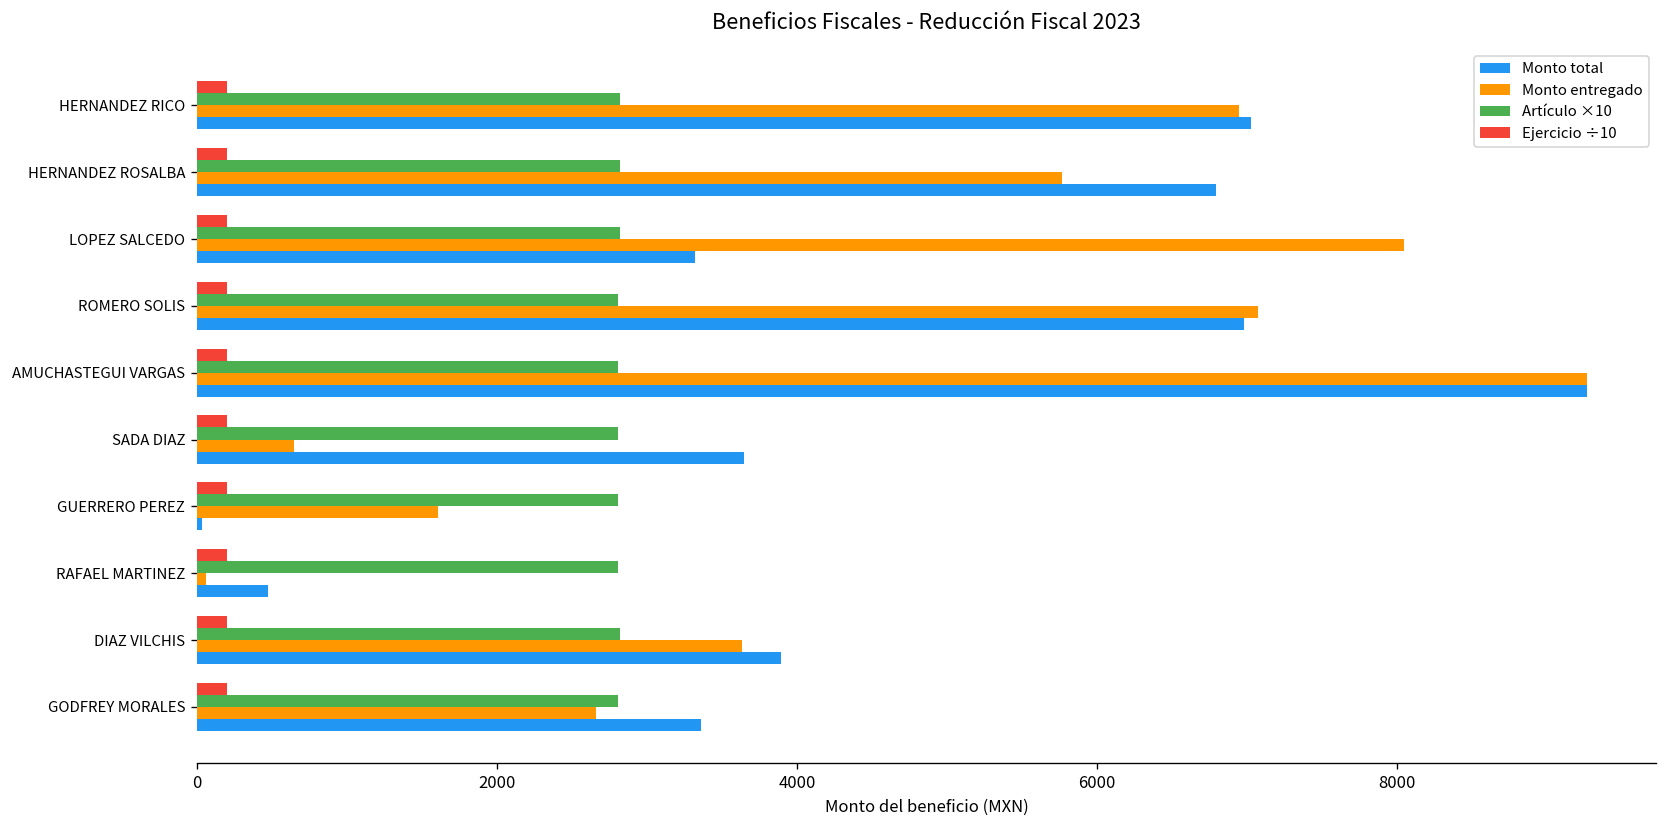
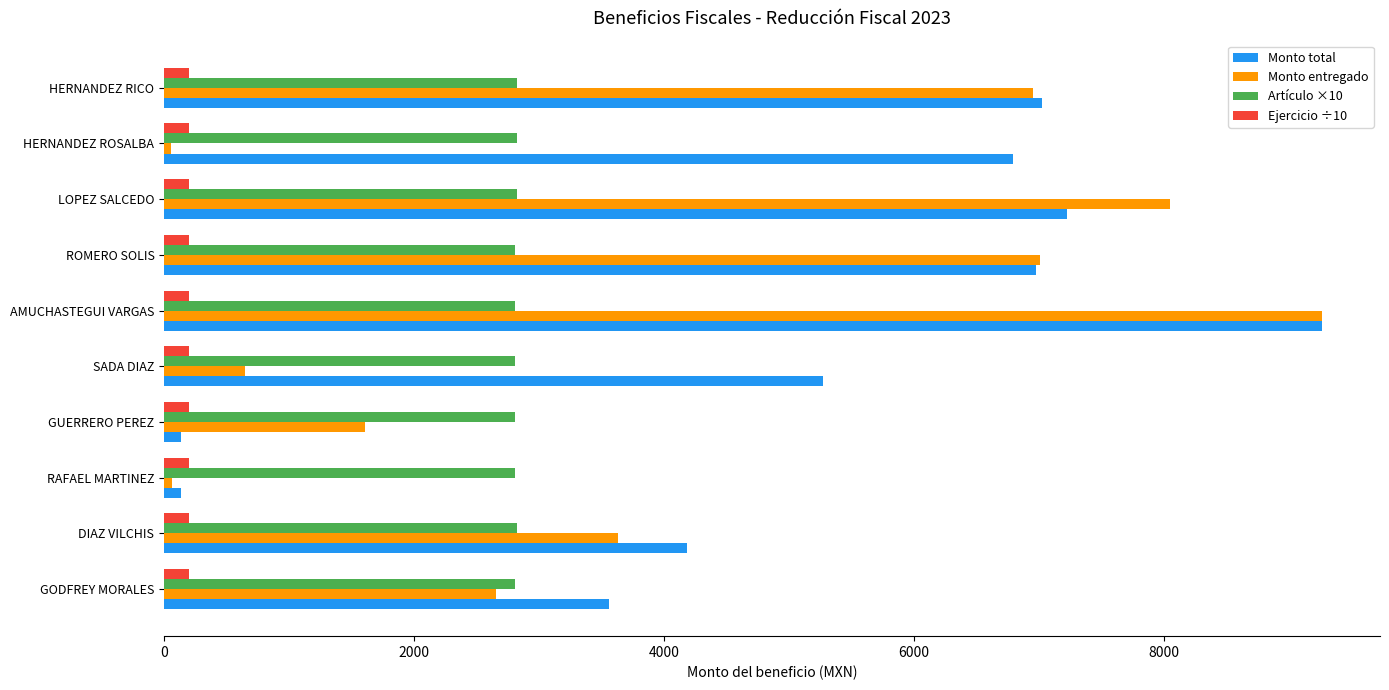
Monto entregado, HERNANDEZ ROSALBA: 5770 -> 50
Monto total, LOPEZ SALCEDO: 3320 -> 7220
Monto entregado, ROMERO SOLIS: 7070 -> 7000
Monto total, SADA DIAZ: 3650 -> 5270
Monto total, GUERRERO PEREZ: 40 -> 140
Monto total, RAFAEL MARTINEZ: 470 -> 140
Monto total, DIAZ VILCHIS: 3900 -> 4180
Monto total, GODFREY MORALES: 3360 -> 3560
